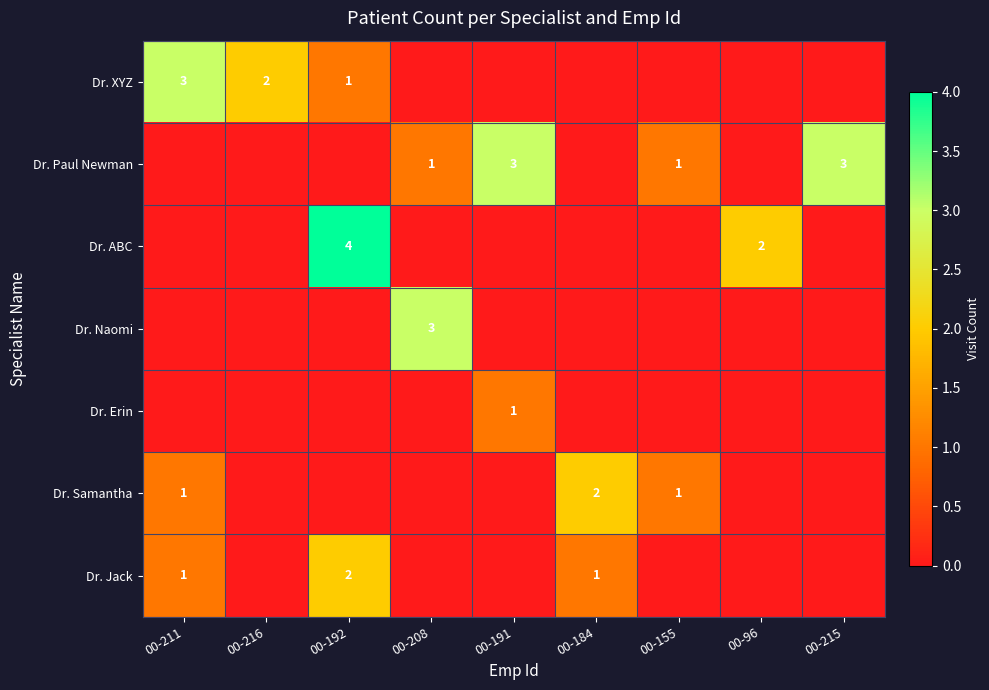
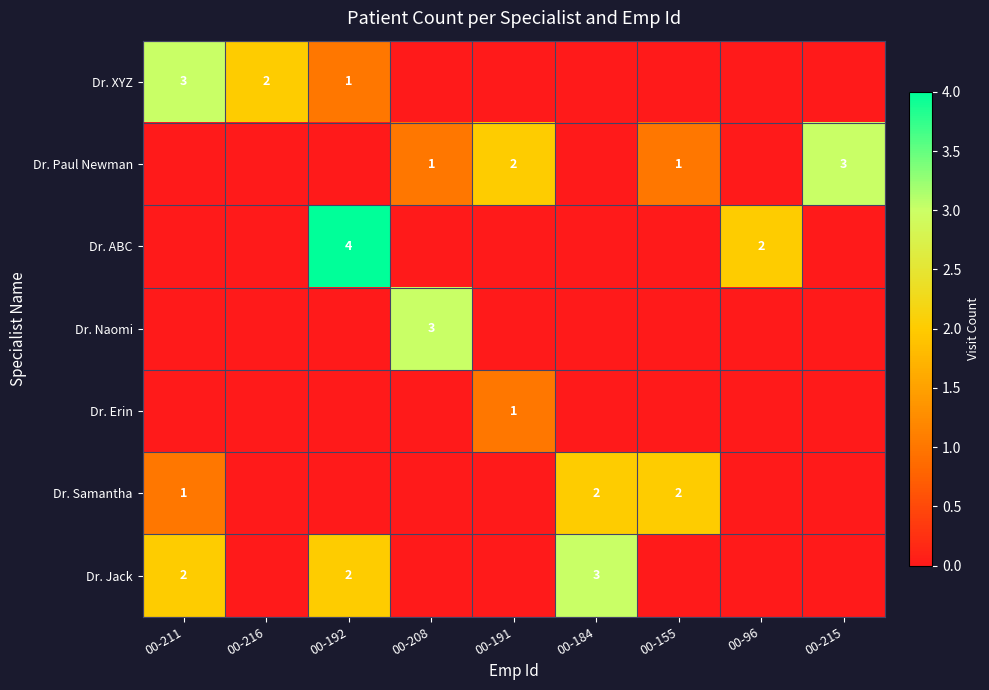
Dr. Paul Newman, 00-191: 3 -> 2
Dr. Samantha, 00-155: 1 -> 2
Dr. Jack, 00-211: 1 -> 2
Dr. Jack, 00-184: 1 -> 3
